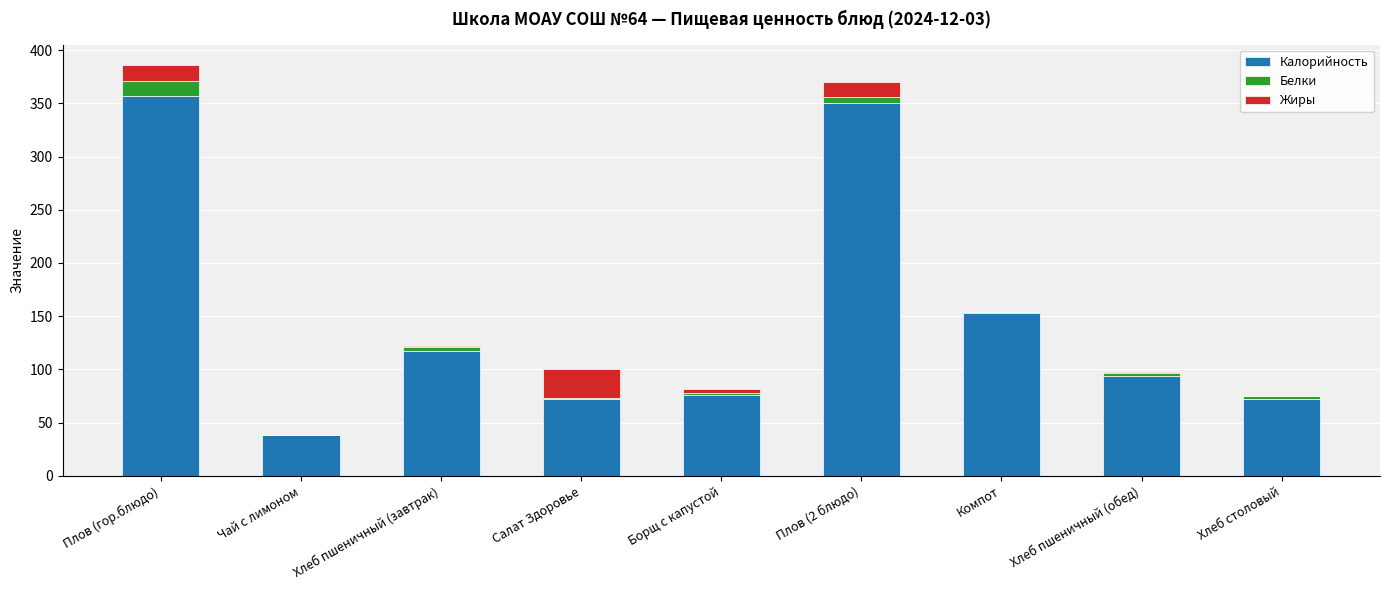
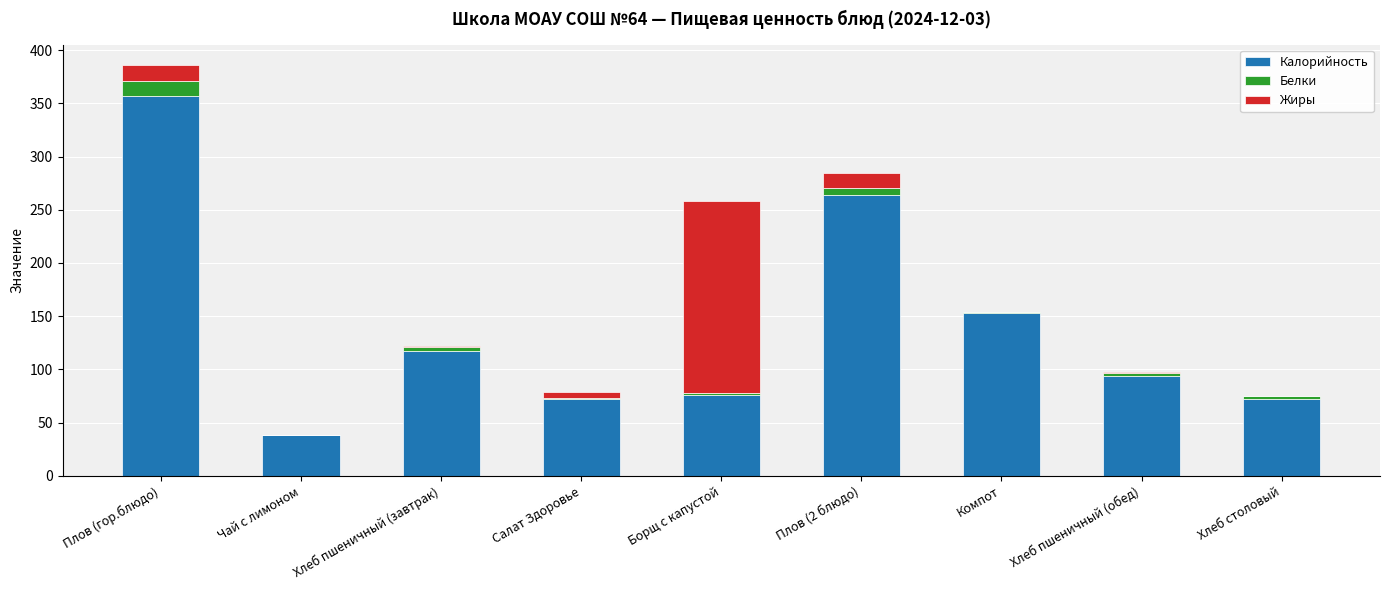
Жиры, Салат Здоровье: 27 -> 5
Жиры, Борщ с капустой: 4 -> 180
Калорийность, Плов (2 блюдо): 350 -> 264
